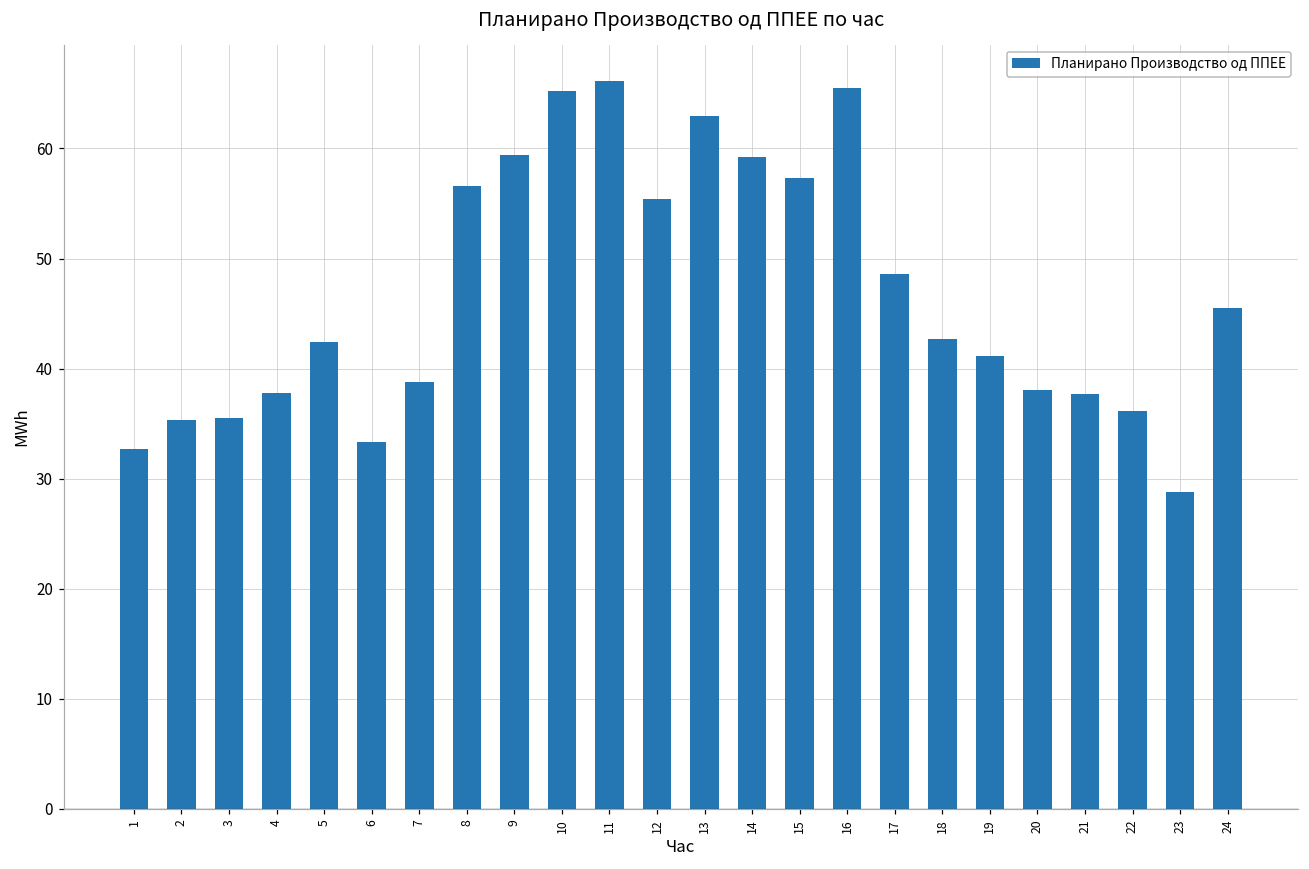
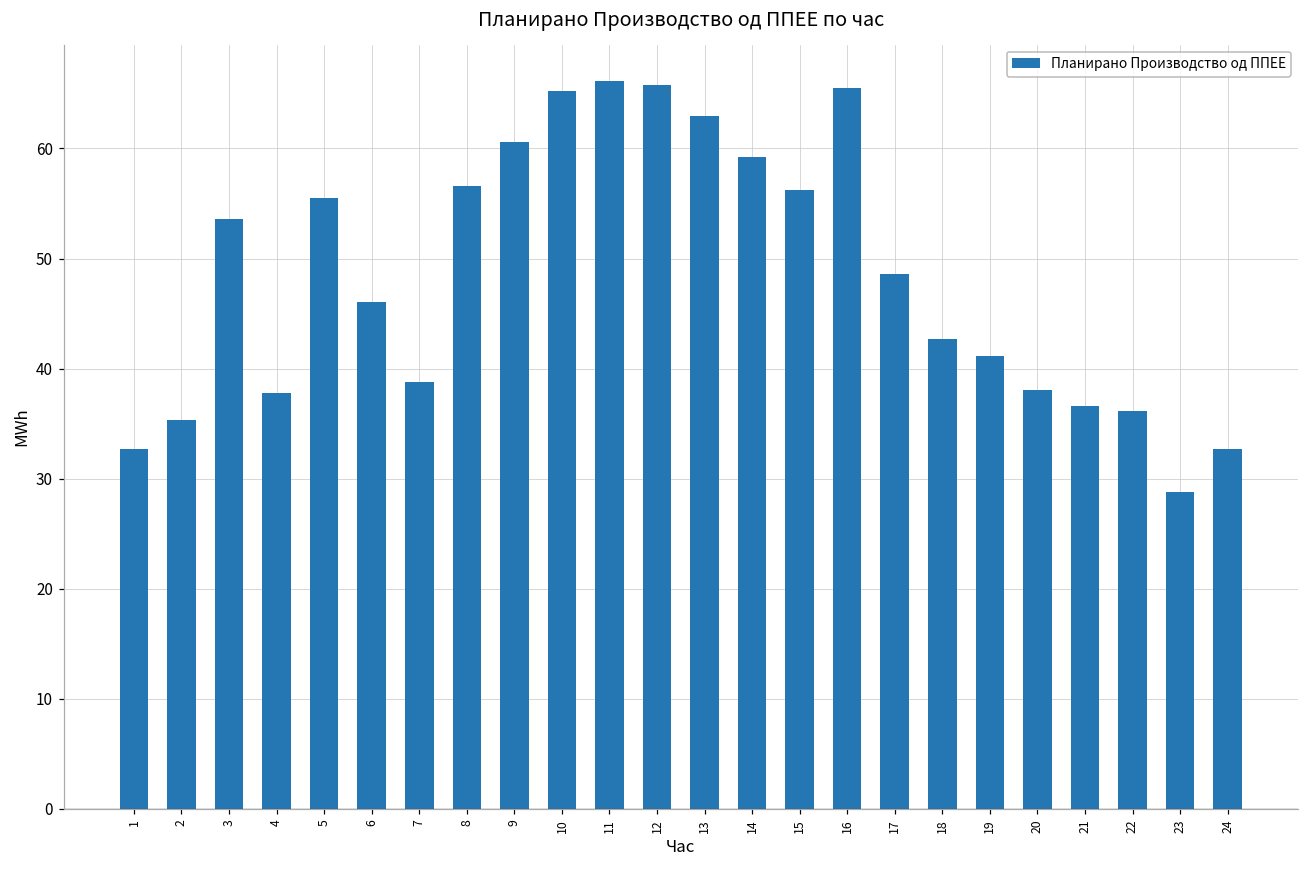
3: 35.5 -> 53.6
5: 42.4 -> 55.5
6: 33.3 -> 46.1
9: 59.5 -> 60.6
12: 55.4 -> 65.7
15: 57.3 -> 56.2
21: 37.7 -> 36.6
24: 45.5 -> 32.7
